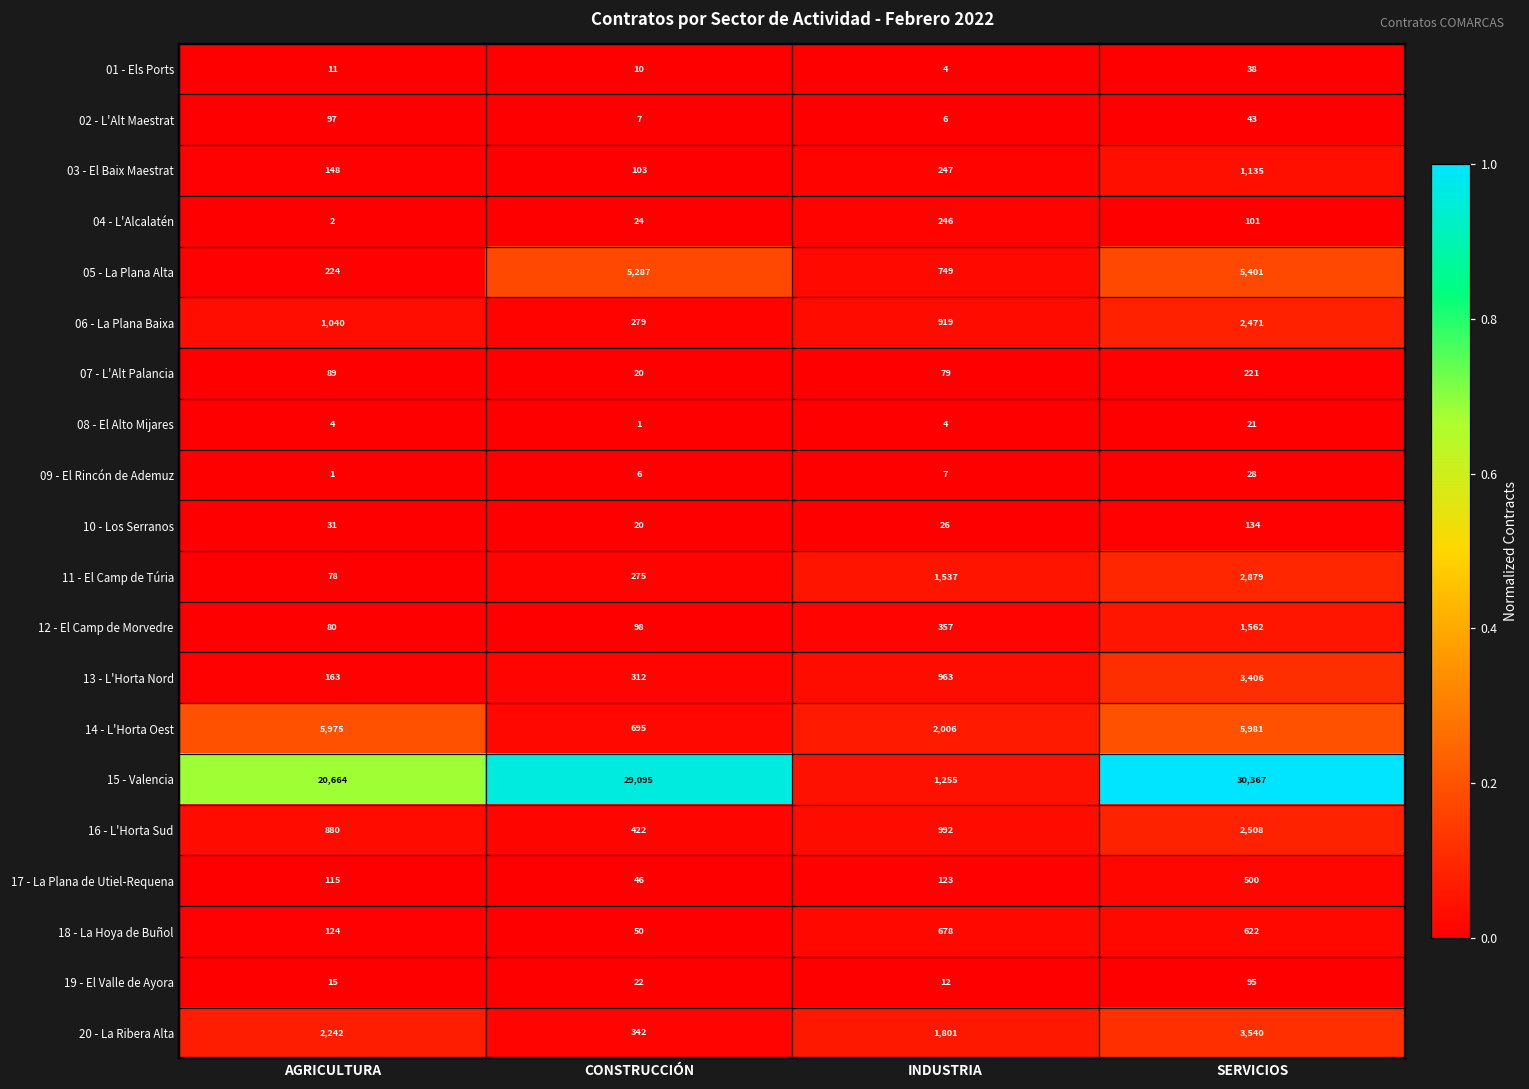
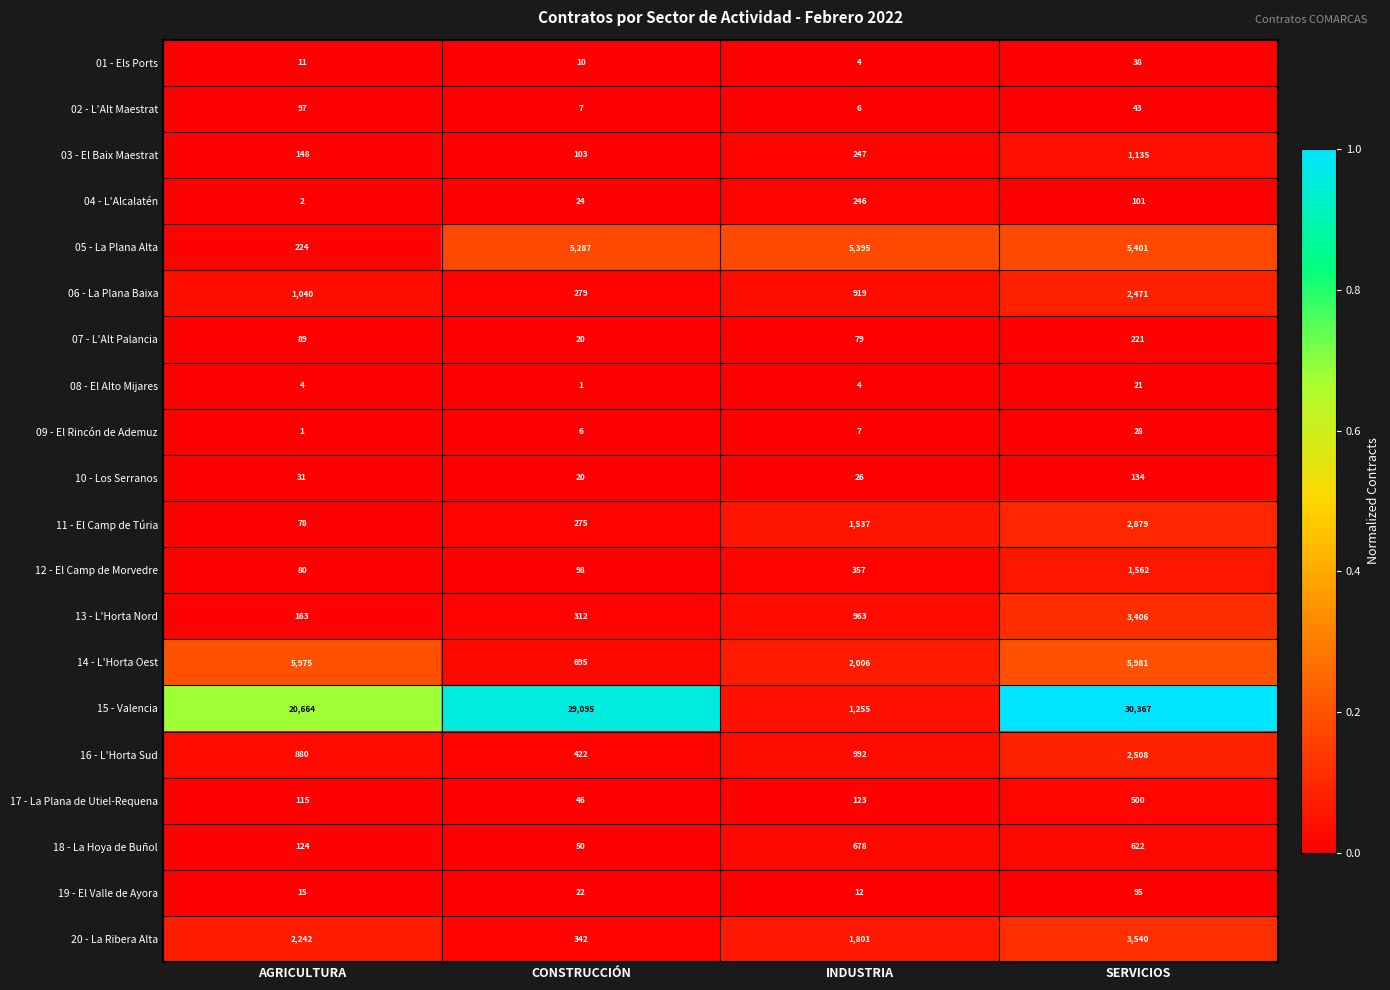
05 - La Plana Alta, INDUSTRIA: 749 -> 5,395
